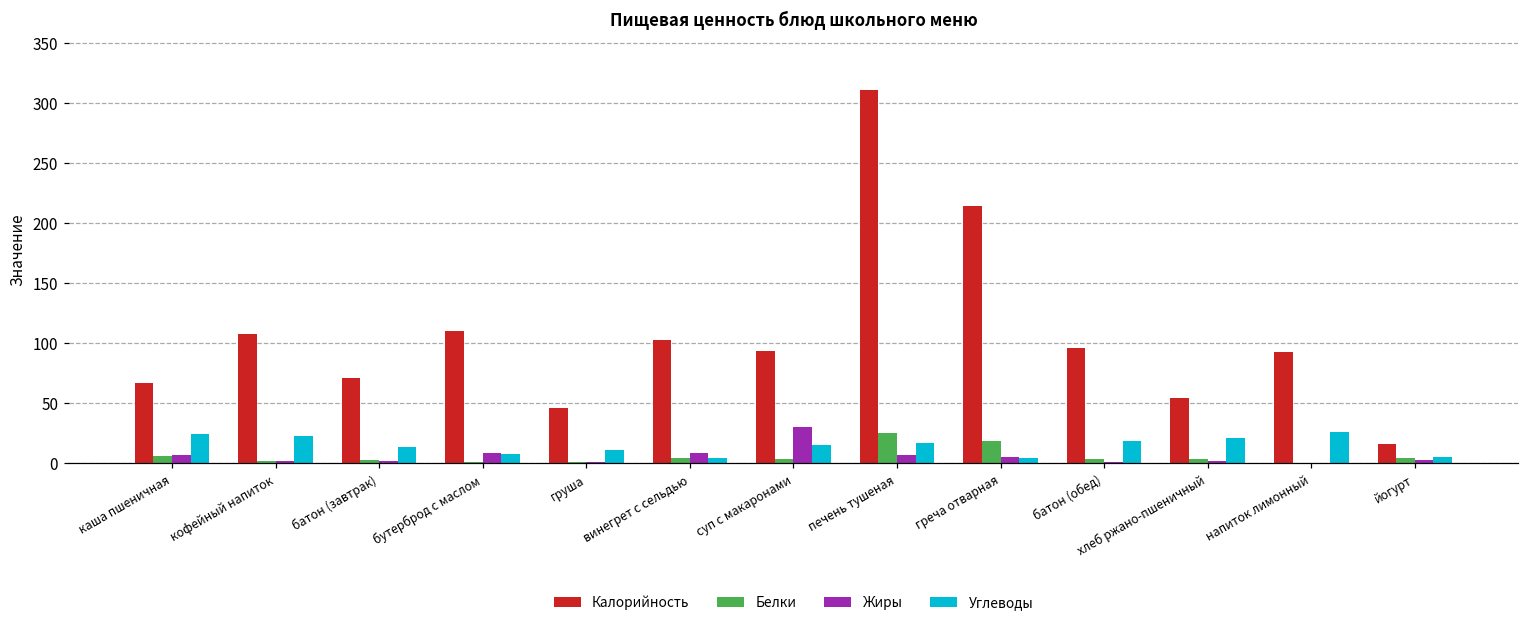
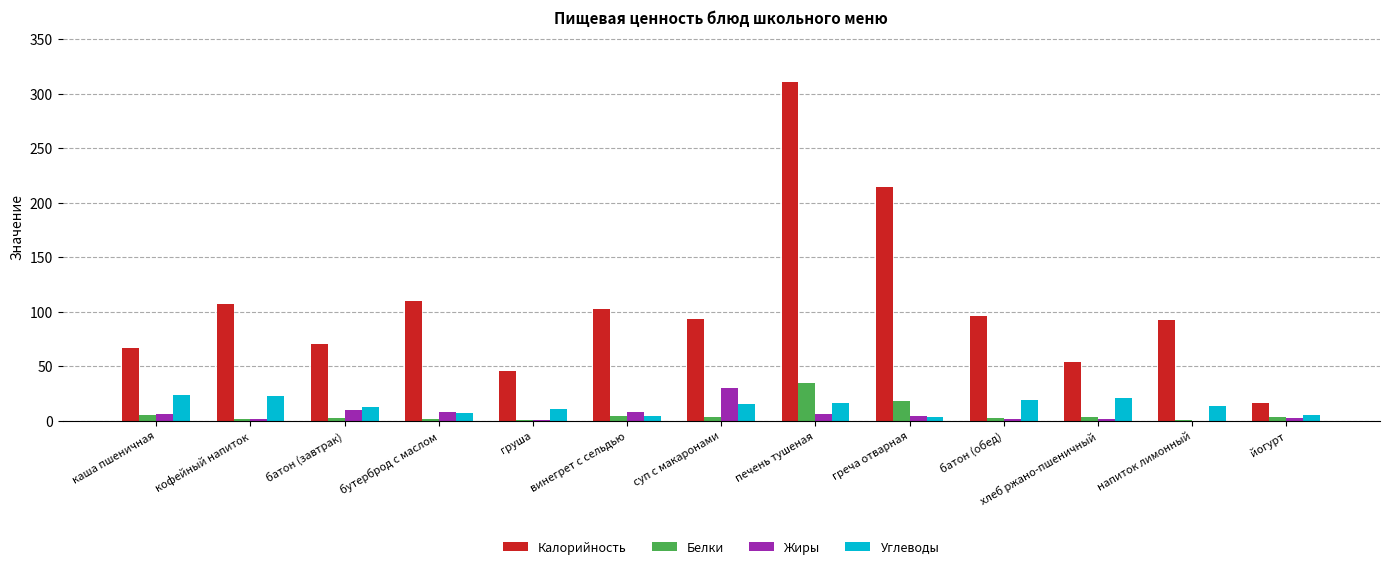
Жиры, батон (завтрак): 1 -> 10
Белки, печень тушеная: 25 -> 34
Углеводы, напиток лимонный: 26 -> 14
